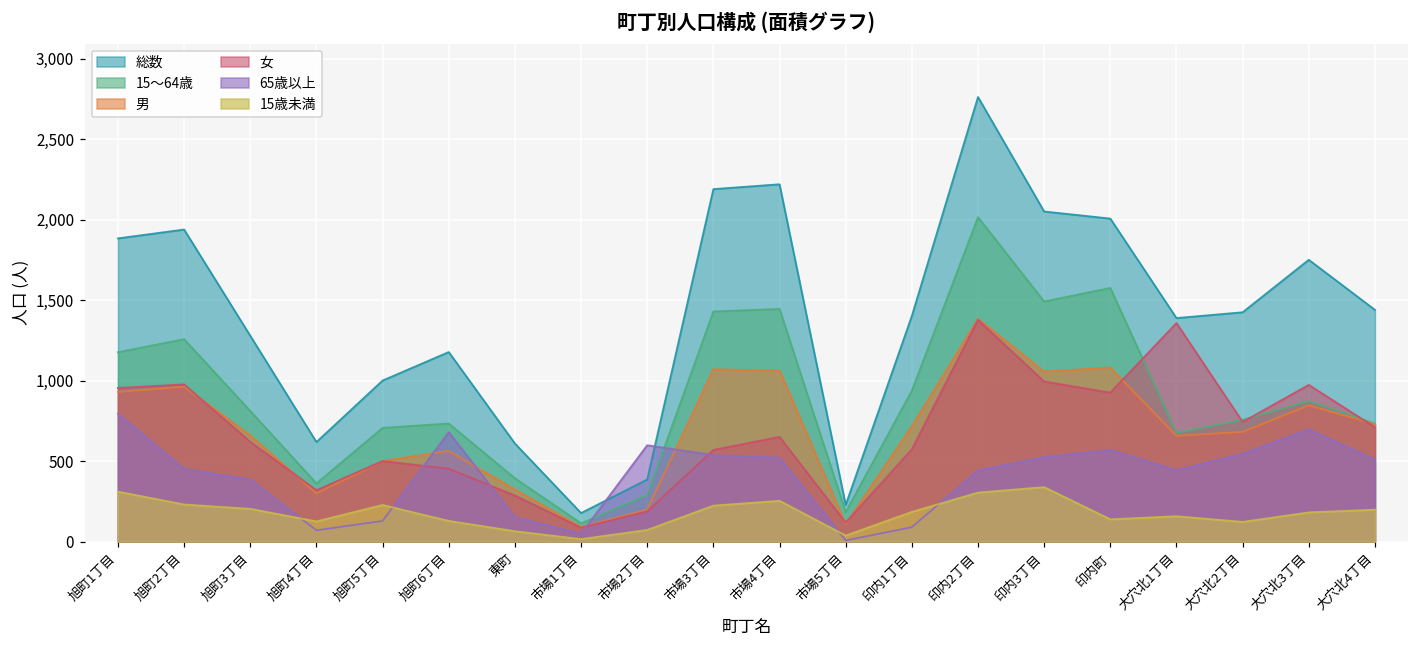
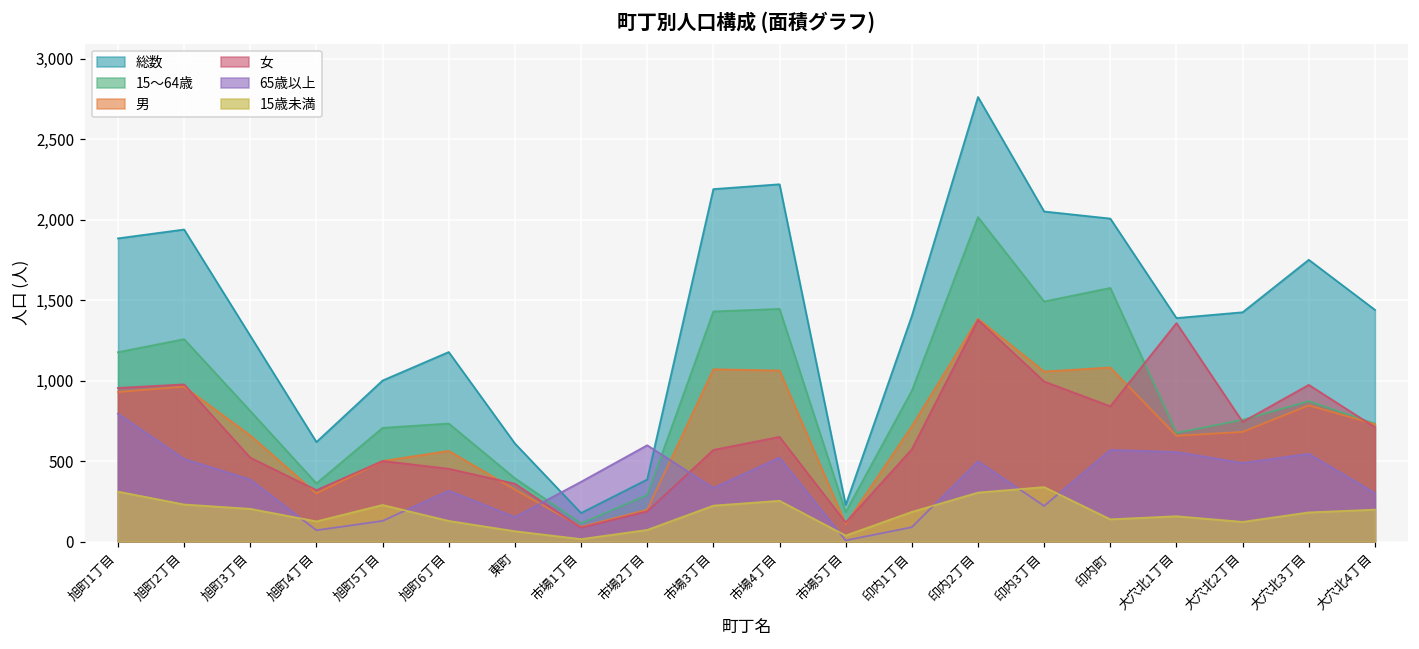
65歳以上, 旭町2丁目: 450 -> 510
女, 旭町3丁目: 620 -> 520
65歳以上, 旭町6丁目: 680 -> 320
女, 東町: 290 -> 360
65歳以上, 市場1丁目: 50 -> 370
65歳以上, 市場3丁目: 540 -> 330
65歳以上, 印内2丁目: 440 -> 500
65歳以上, 印内3丁目: 530 -> 220
女, 印内町: 930 -> 840
65歳以上, 大穴北1丁目: 440 -> 560
65歳以上, 大穴北2丁目: 550 -> 490
65歳以上, 大穴北3丁目: 700 -> 550
65歳以上, 大穴北4丁目: 510 -> 300
